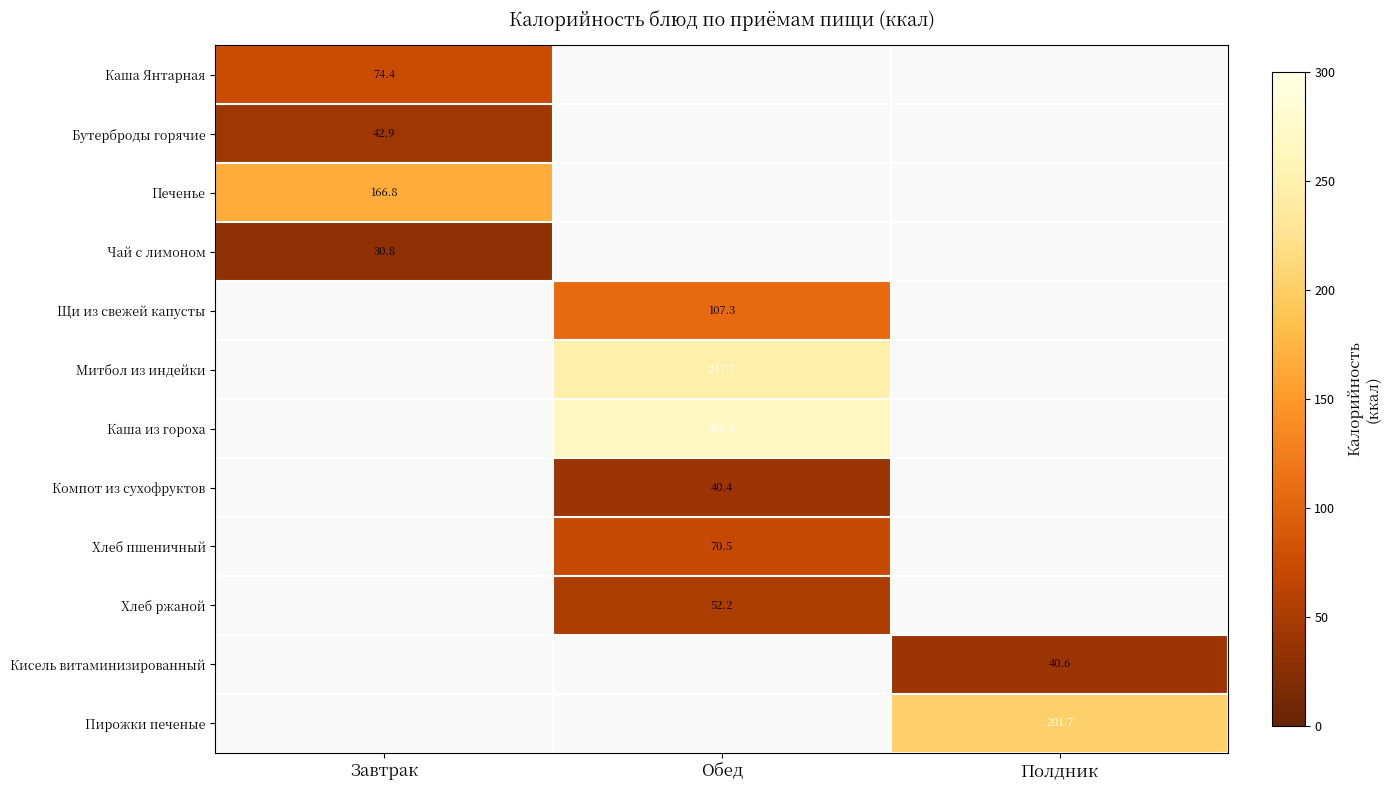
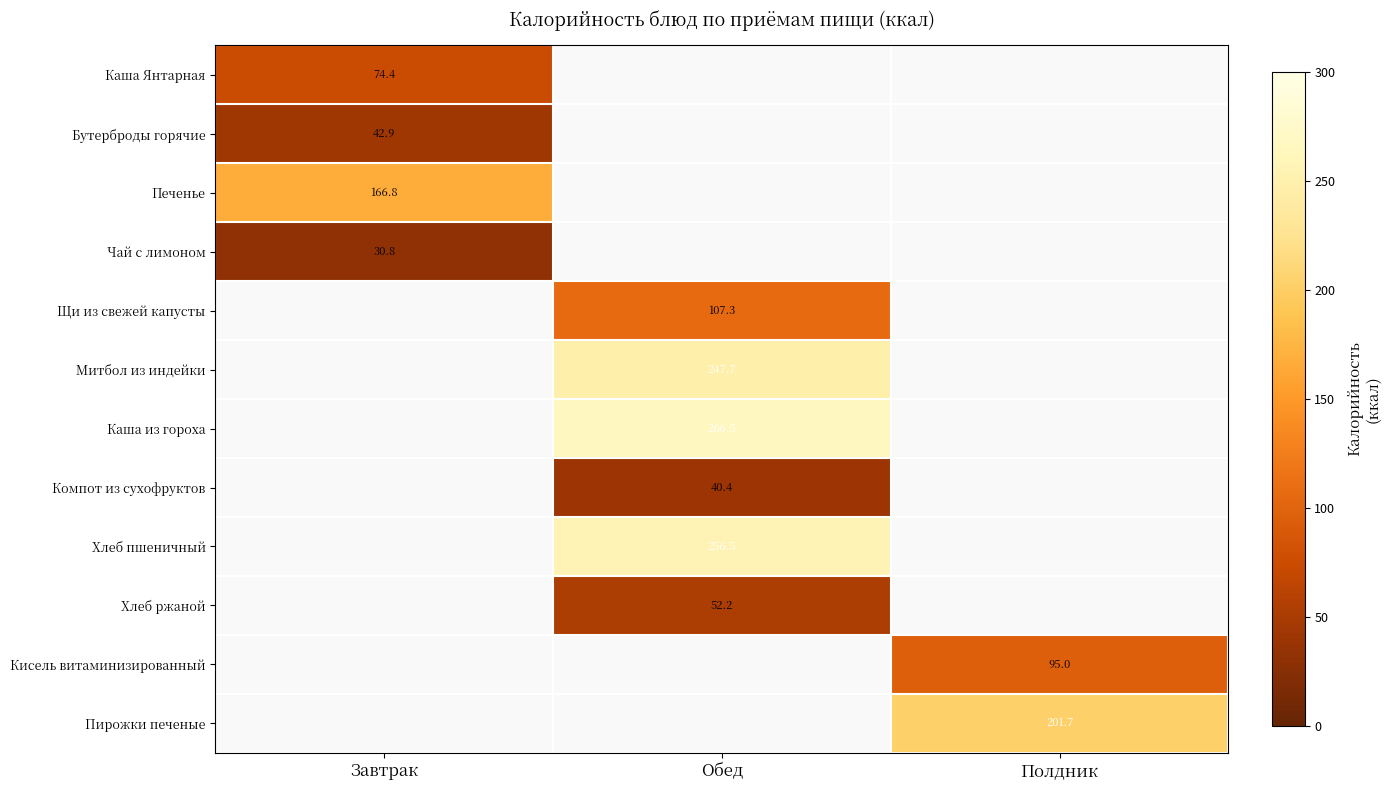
Хлеб пшеничный, Обед: 70.5 -> 256.5
Кисель витаминизированный, Полдник: 40.6 -> 95.0
